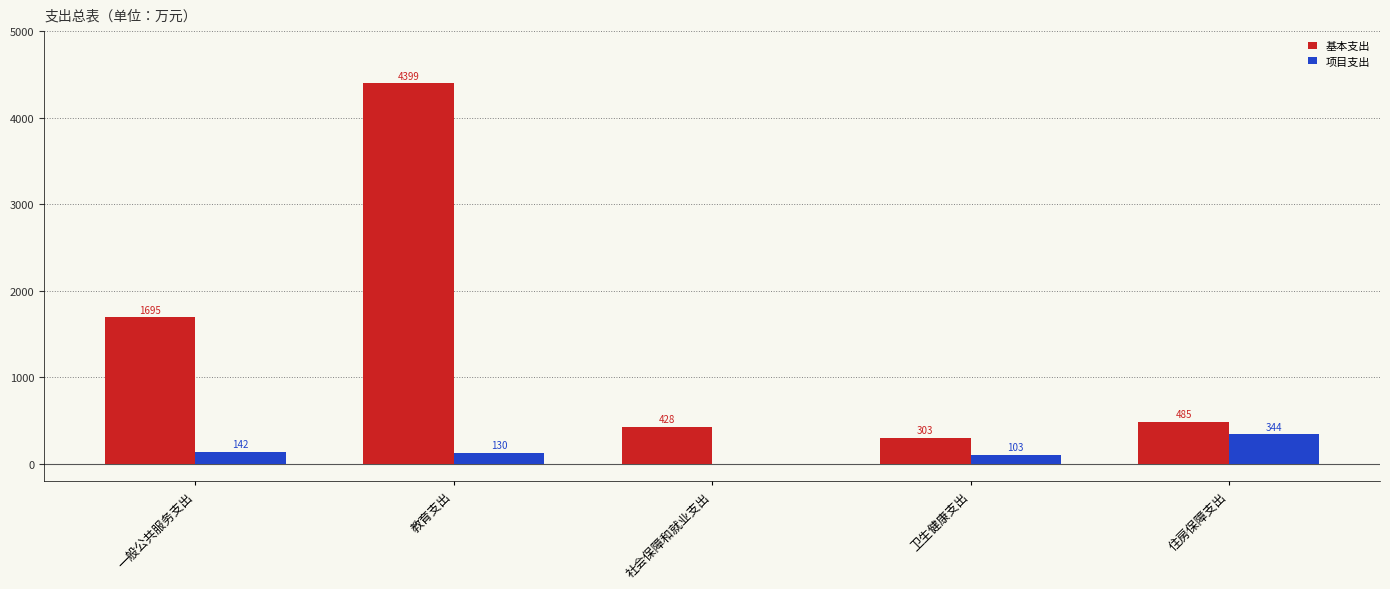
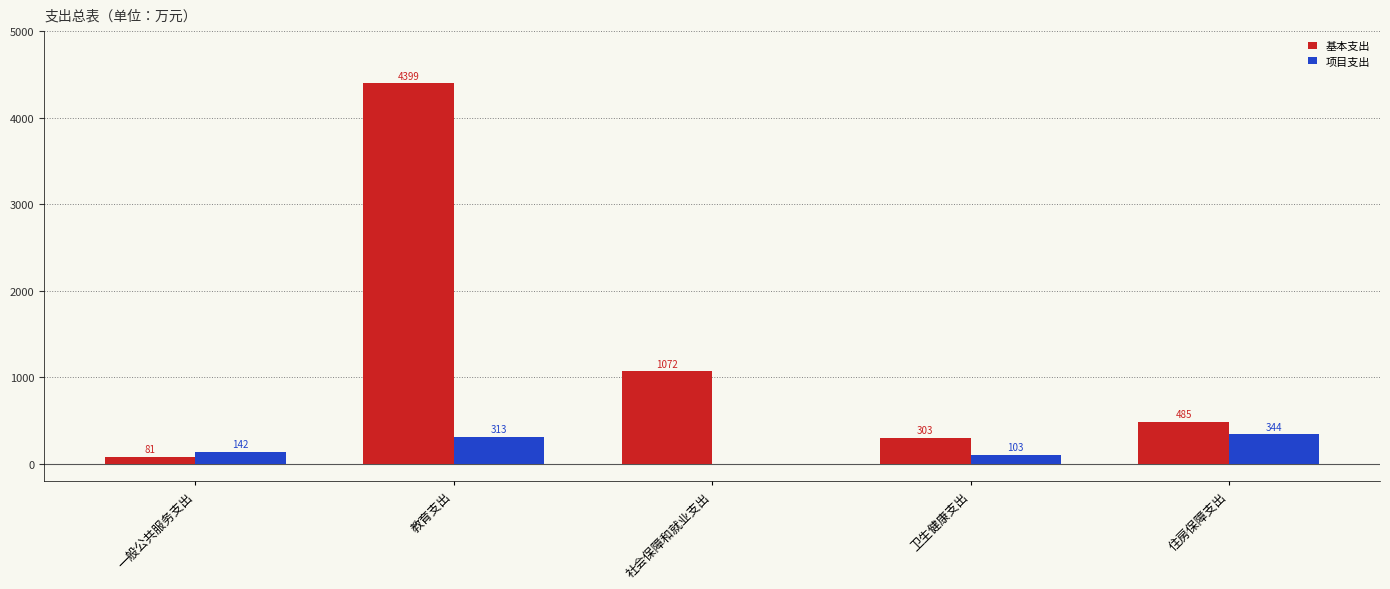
基本支出, 一般公共服务支出: 1695 -> 81
项目支出, 教育支出: 130 -> 313
基本支出, 社会保障和就业支出: 428 -> 1072
